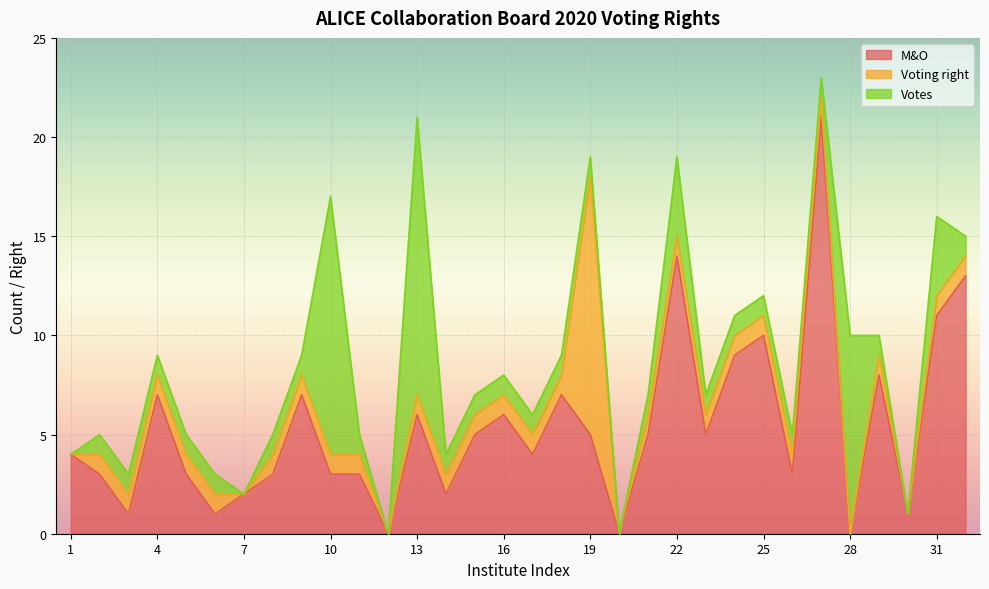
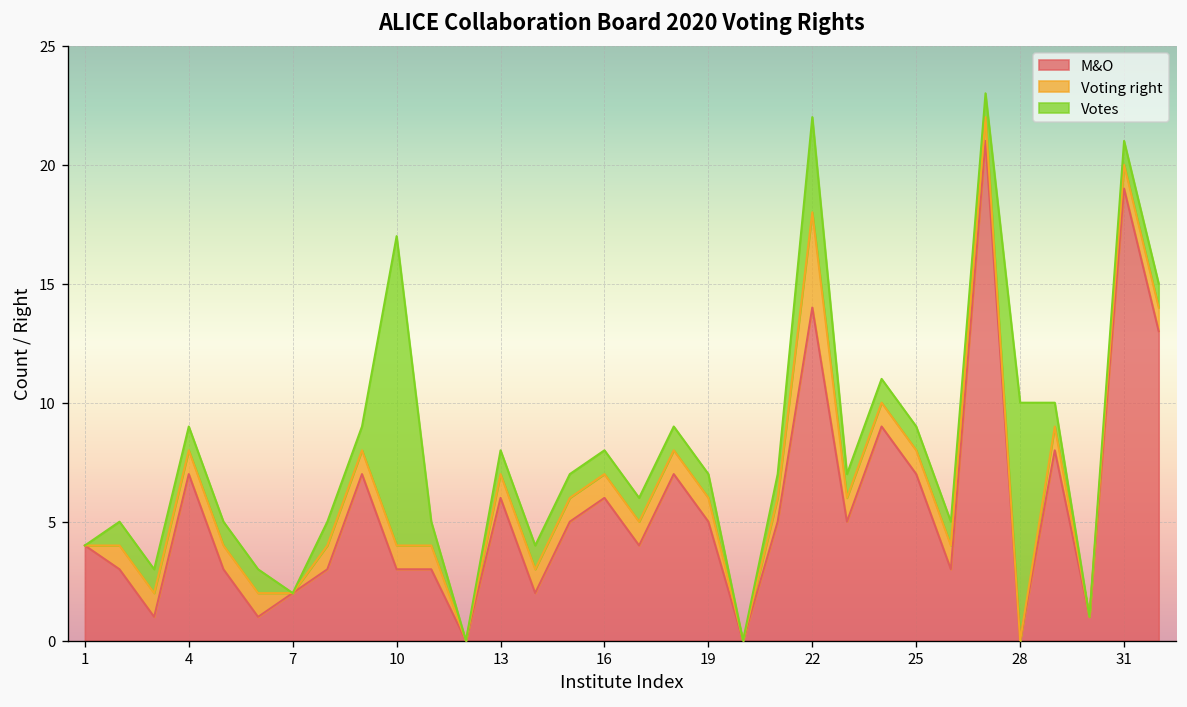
Votes, 13: 14 -> 1
Voting right, 19: 13 -> 1
Voting right, 22: 1 -> 4
M&O, 25: 10 -> 7
M&O, 31: 11 -> 19
Votes, 31: 4 -> 1
